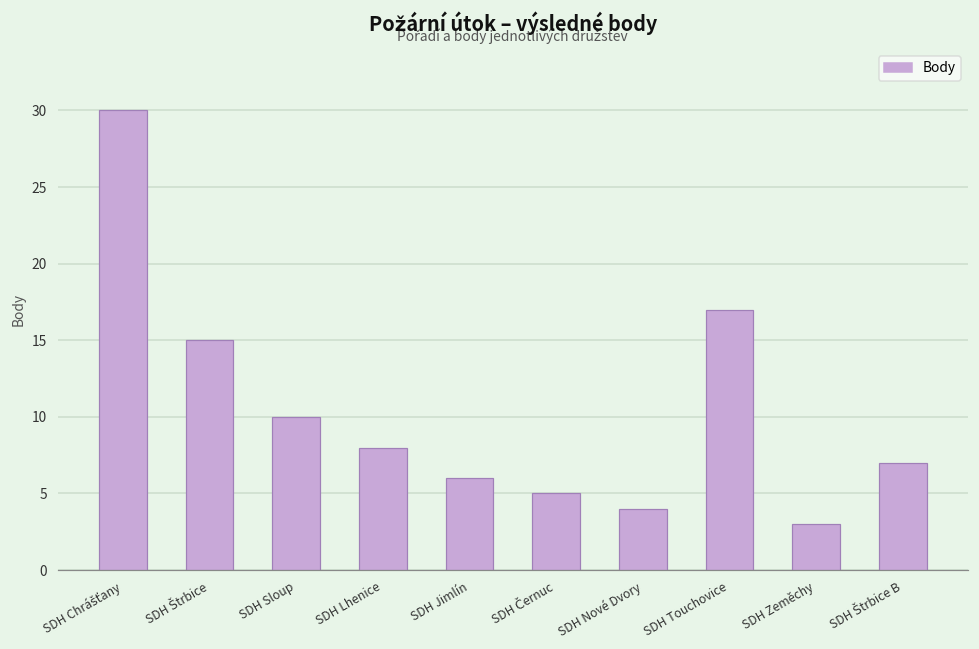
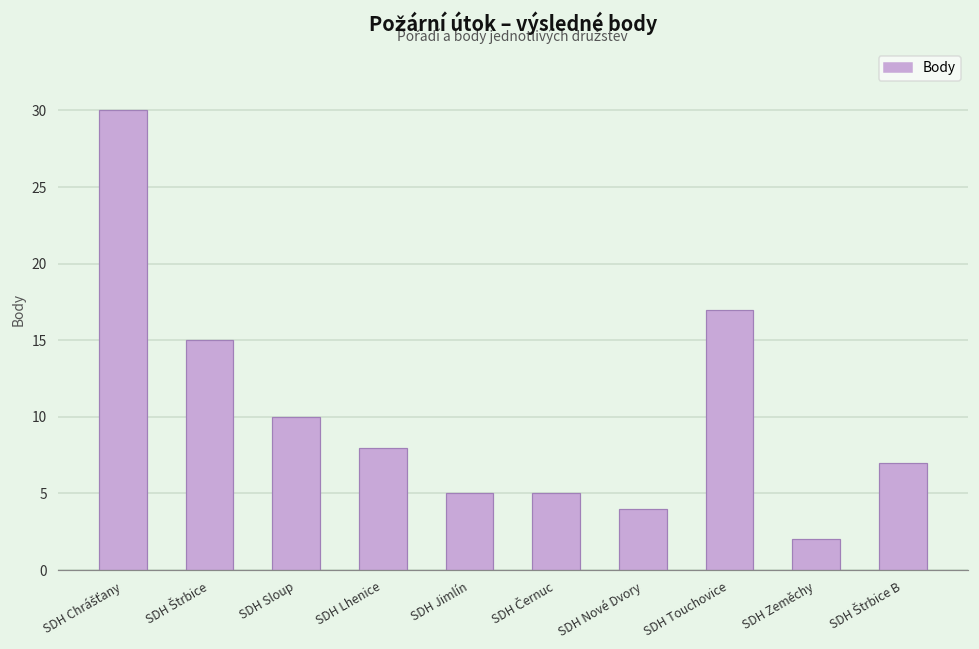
SDH Jimlín: 6 -> 5
SDH Zeměchy: 3 -> 2
